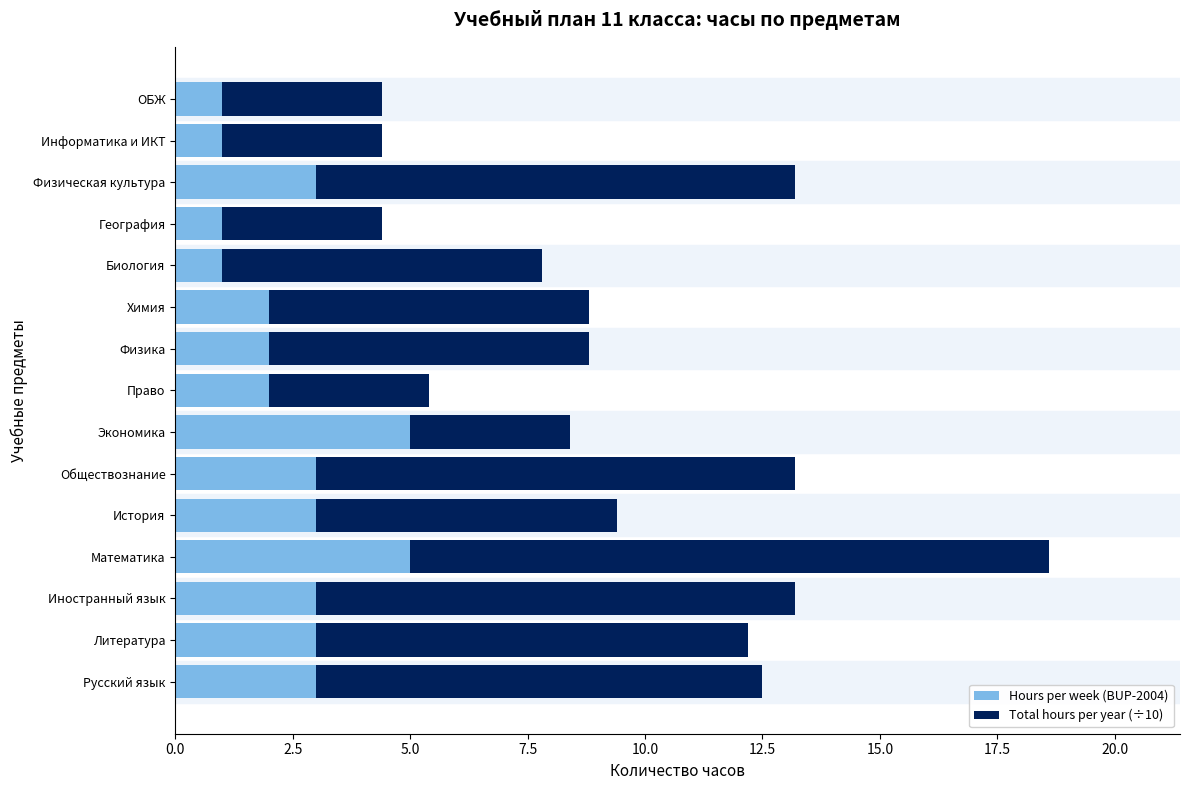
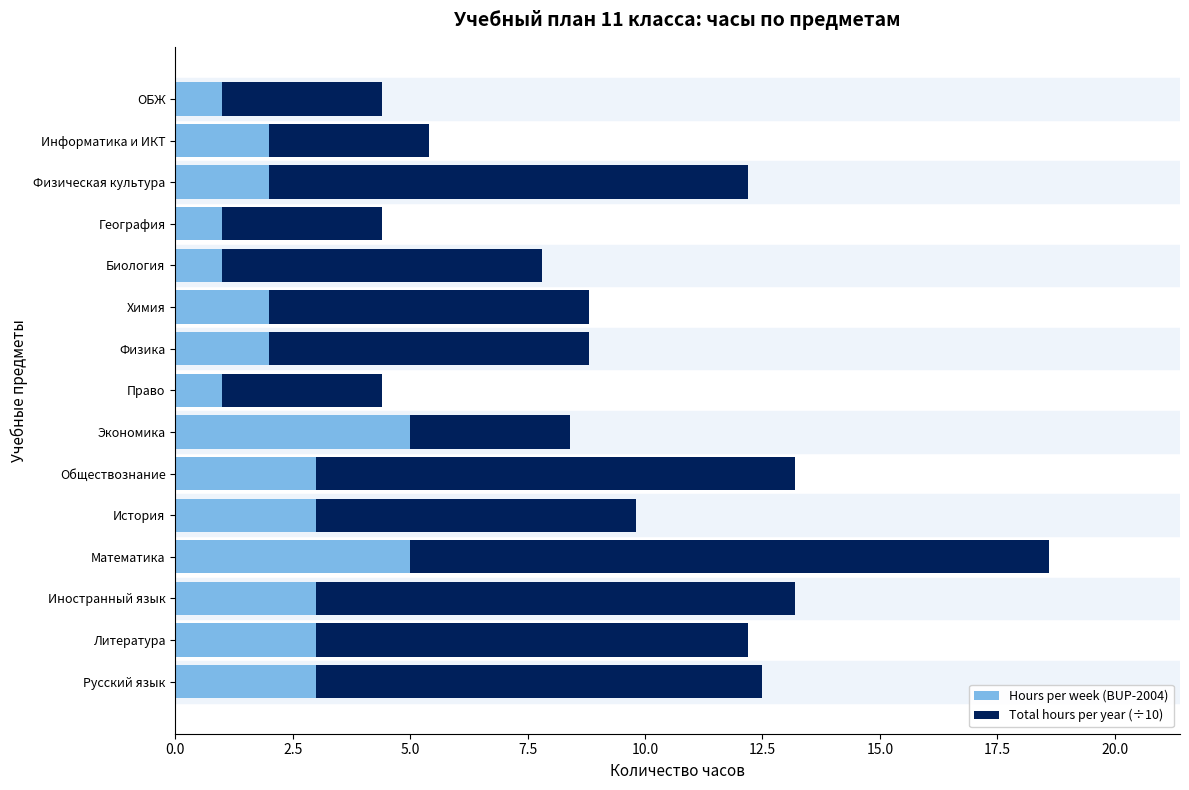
Hours per week (BUP-2004), Информатика и ИКТ: 1 -> 2
Hours per week (BUP-2004), Физическая культура: 3 -> 2
Hours per week (BUP-2004), Право: 2 -> 1
Total hours per year (÷10), История: 6.4 -> 6.8
